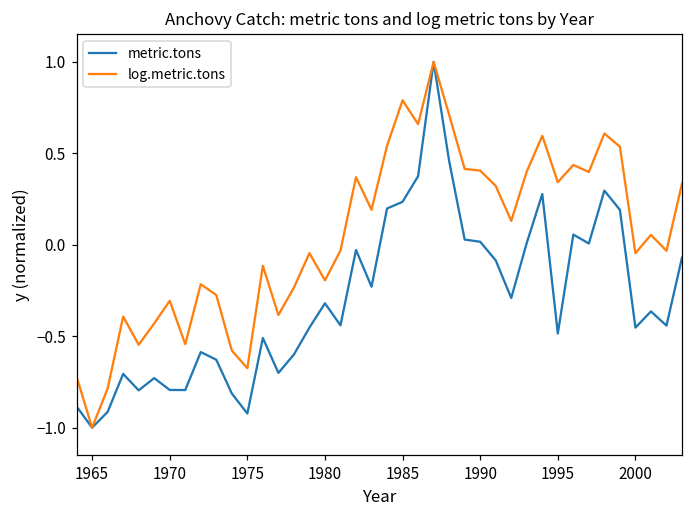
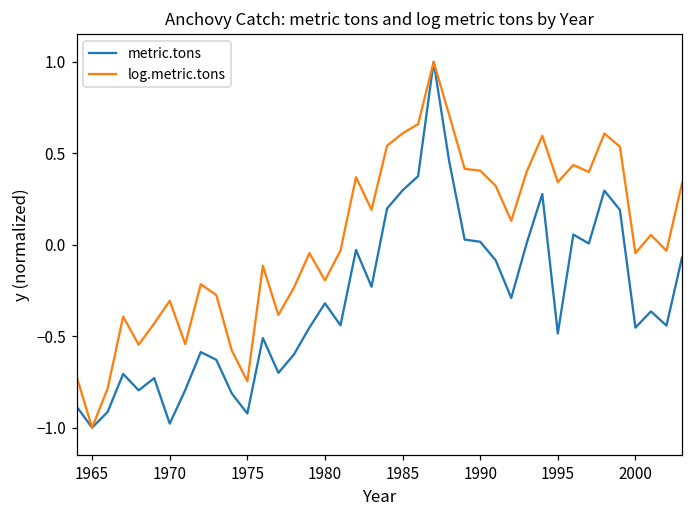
metric.tons, 1970: -0.79 -> -0.98
log.metric.tons, 1975: -0.67 -> -0.75
metric.tons, 1985: 0.24 -> 0.30
log.metric.tons, 1985: 0.79 -> 0.61
